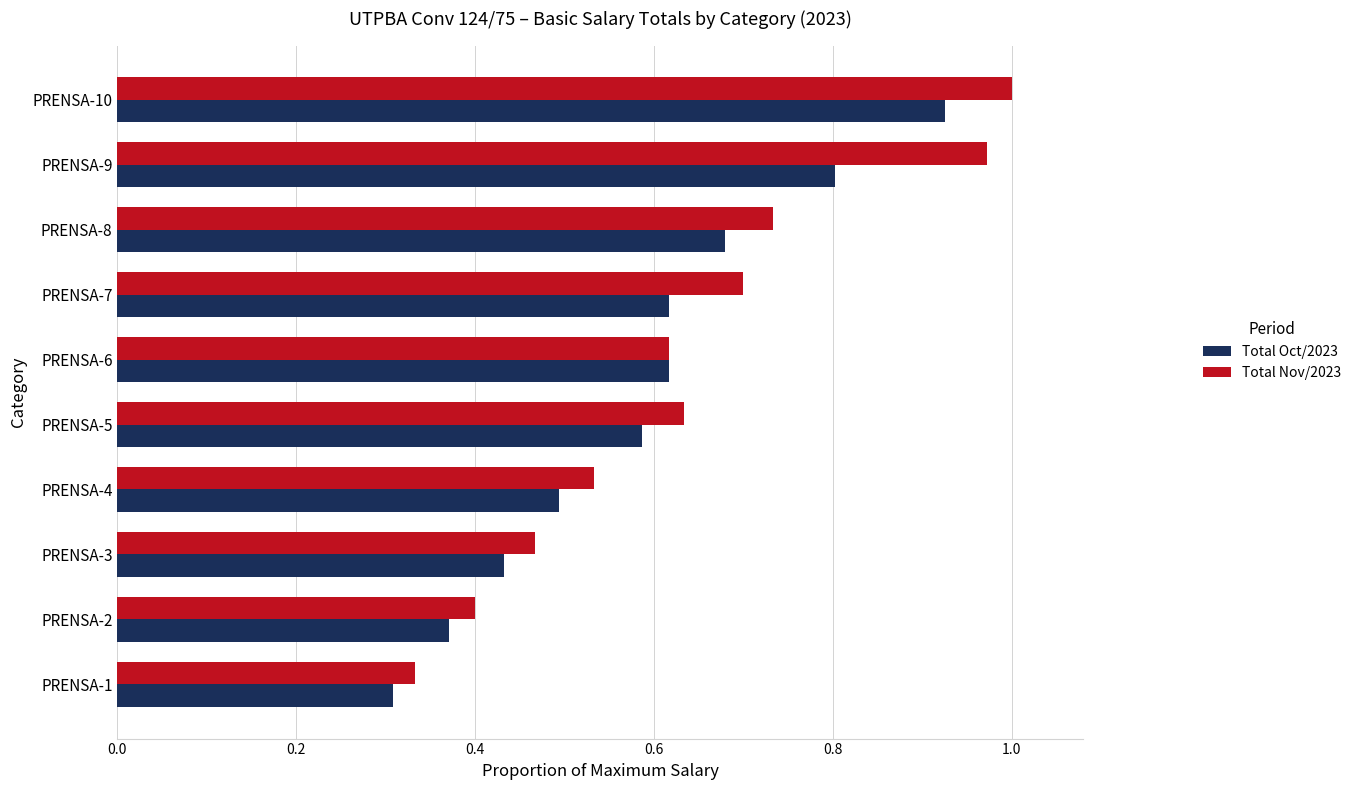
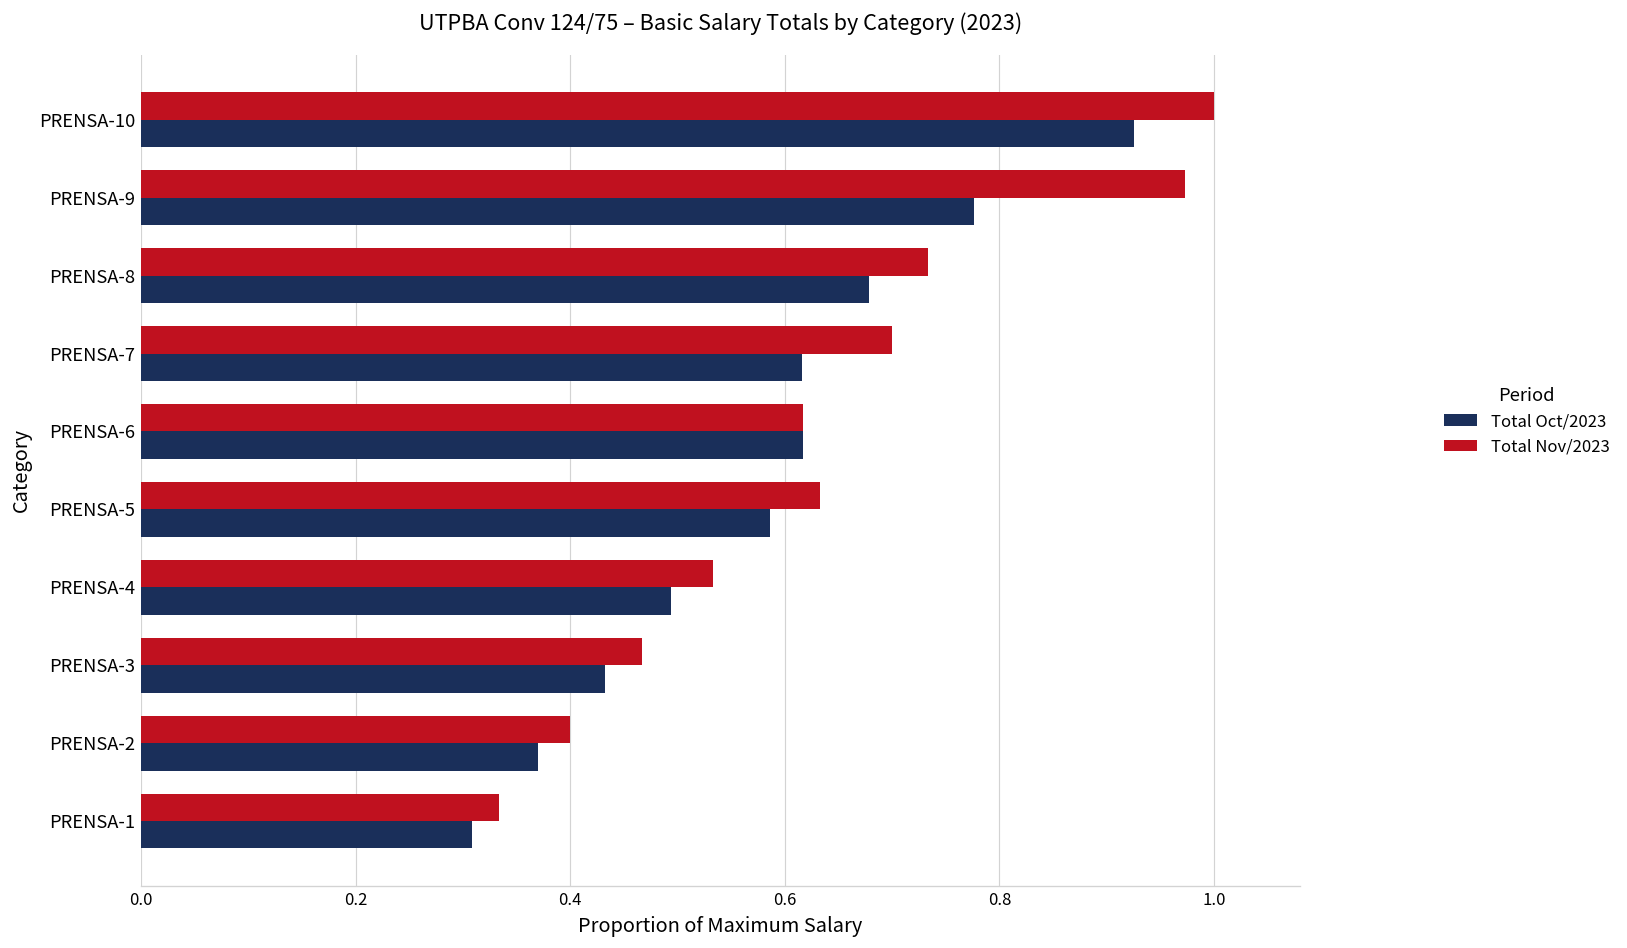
Total Oct/2023, PRENSA-9: 0.80 -> 0.78
